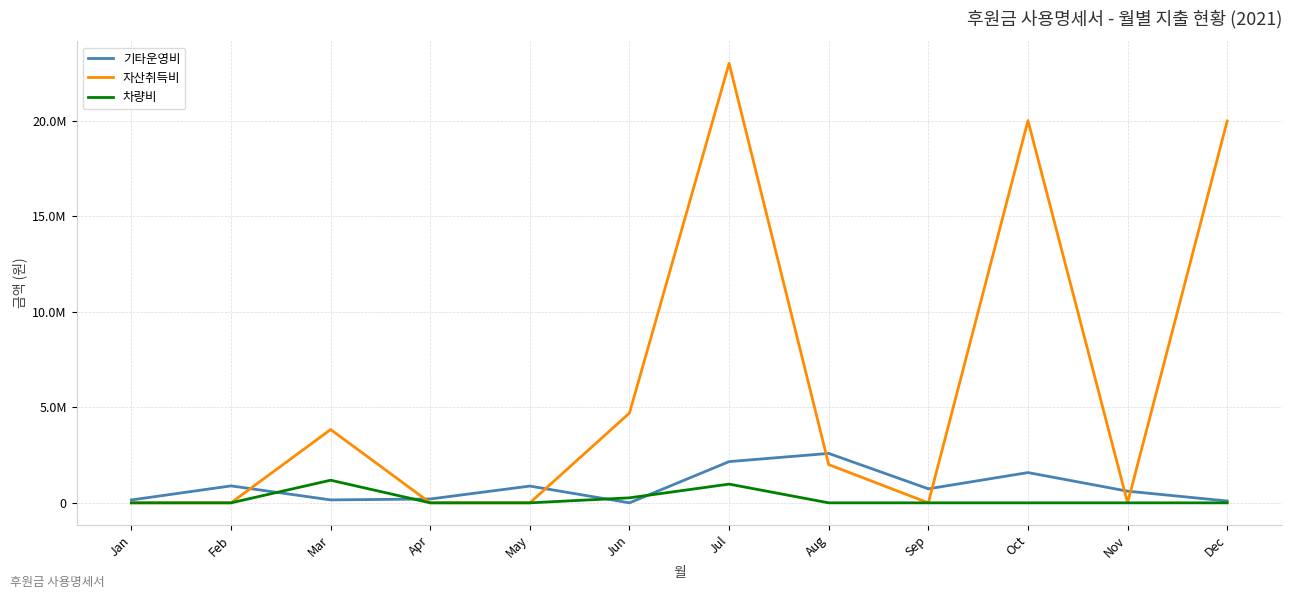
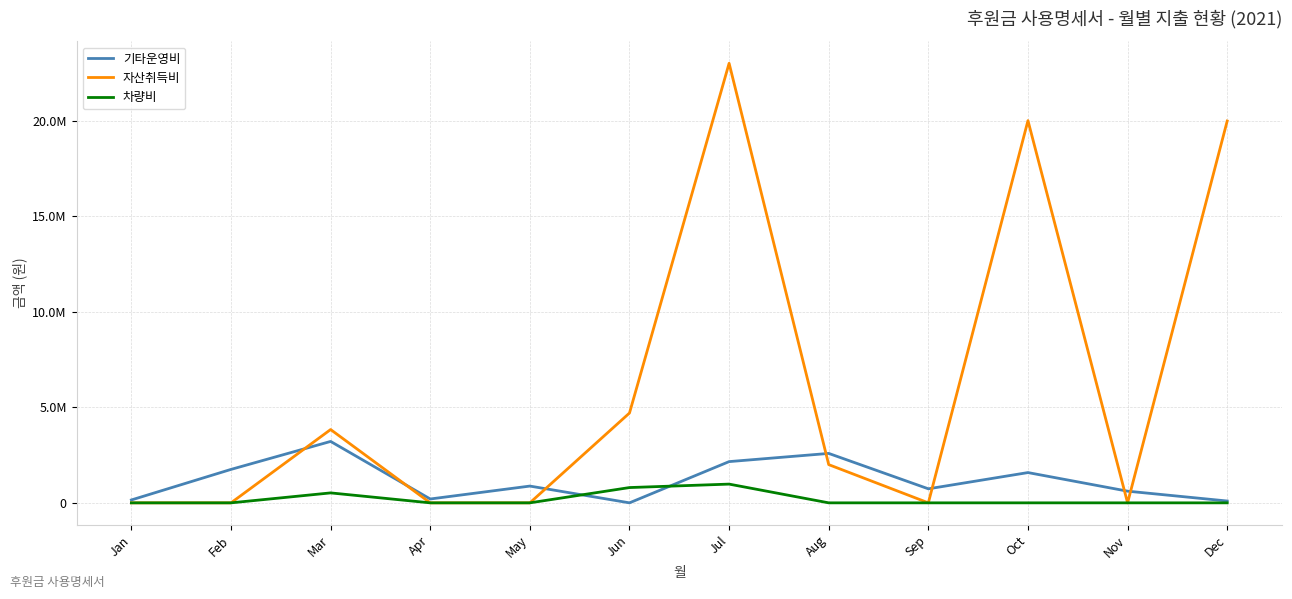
기타운영비, Feb: 900000 -> 1800000
기타운영비, Mar: 200000 -> 3200000
차량비, Mar: 1200000 -> 500000
차량비, Jun: 300000 -> 800000
